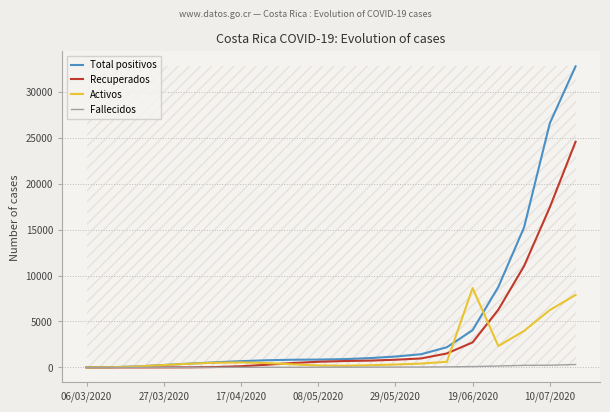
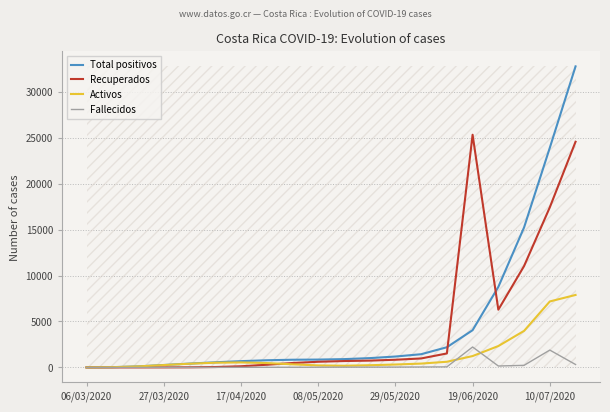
Recuperados, 19/06/2020: 3000 -> 25000
Activos, 19/06/2020: 9000 -> 1000
Fallecidos, 19/06/2020: 0 -> 2000
Total positivos, 10/07/2020: 27000 -> 24000
Activos, 10/07/2020: 6000 -> 7000
Fallecidos, 10/07/2020: 0 -> 2000
